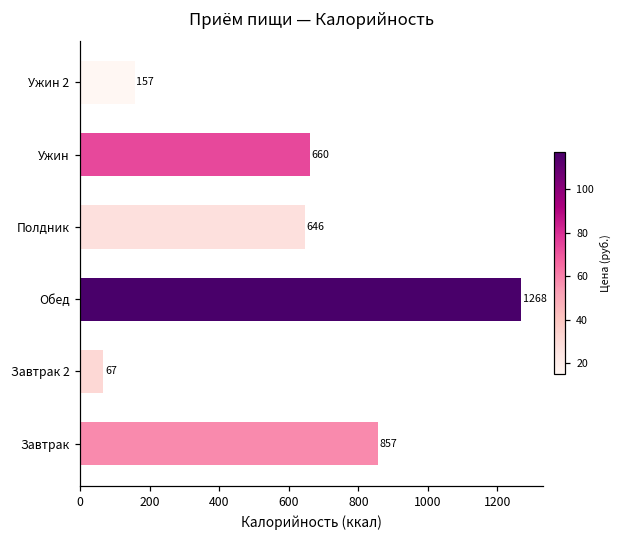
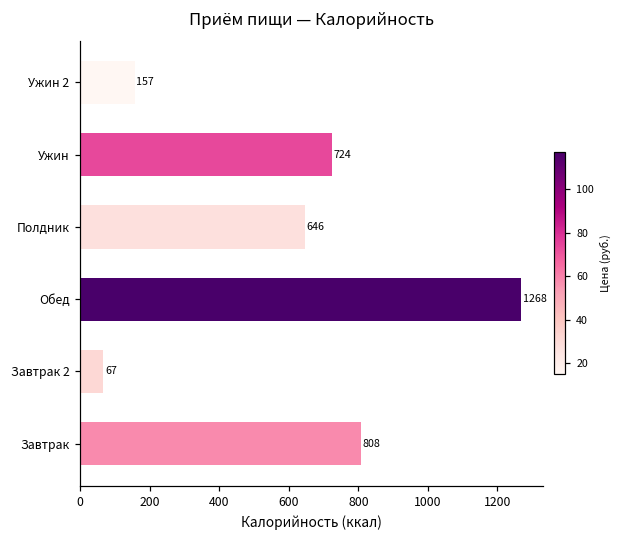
Ужин: 660 -> 724
Завтрак: 857 -> 808
